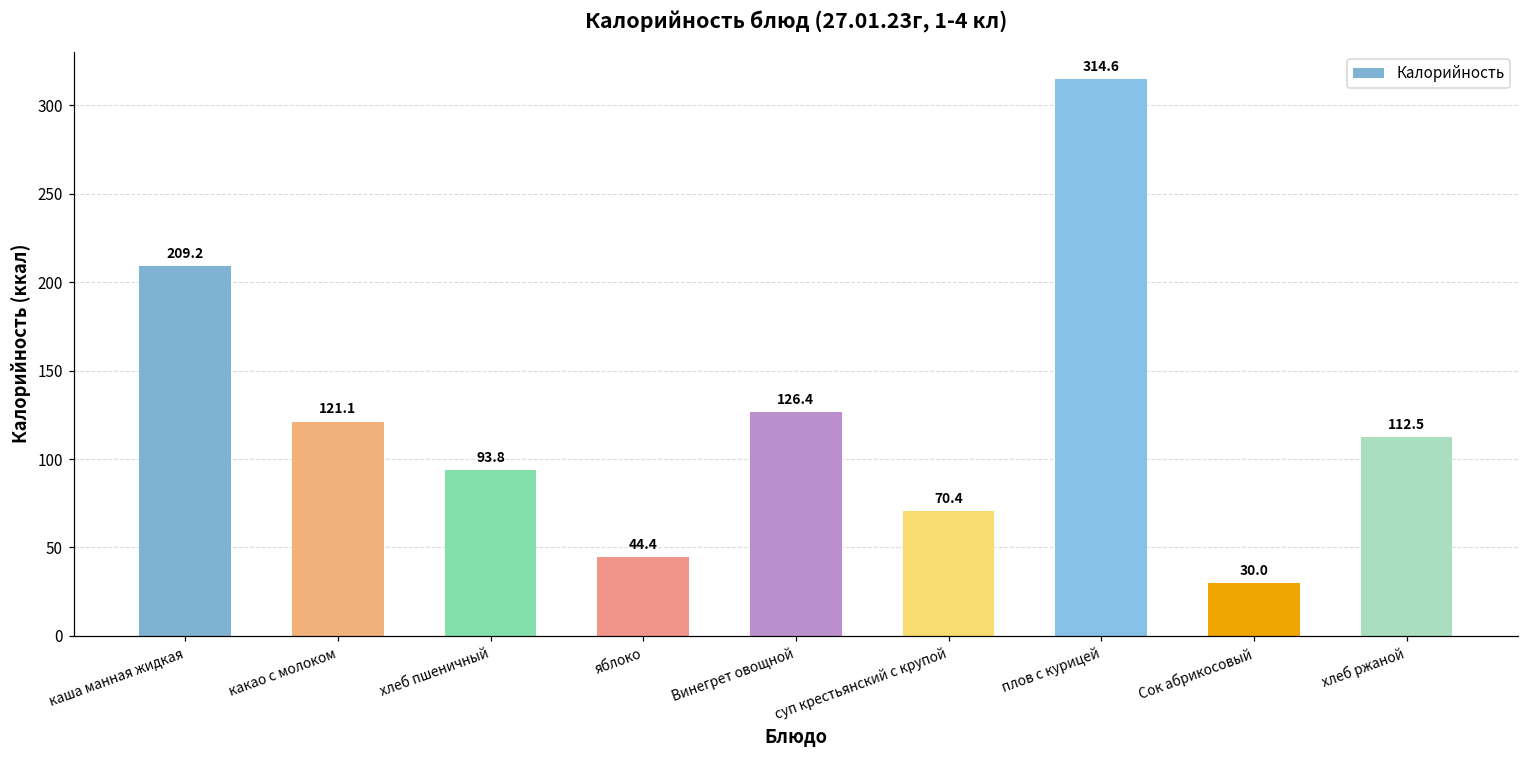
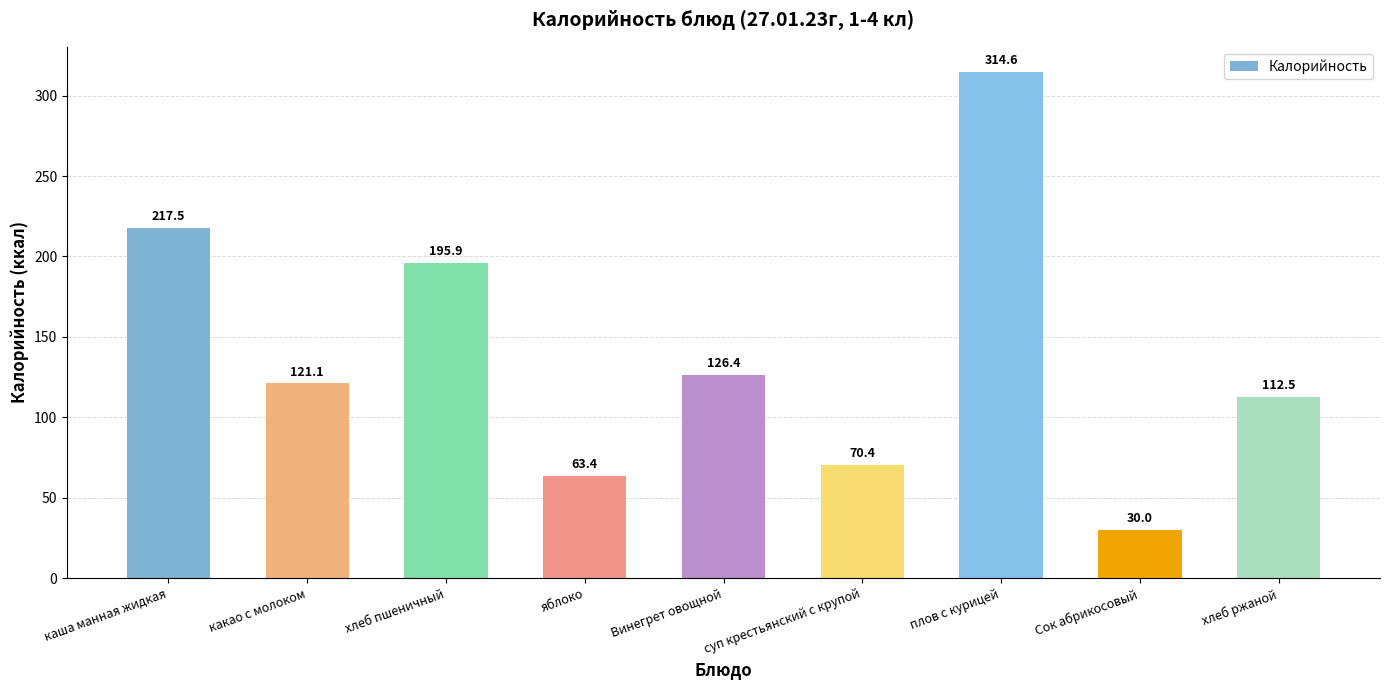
каша манная жидкая: 209.2 -> 217.5
хлеб пшеничный: 93.8 -> 195.9
яблоко: 44.4 -> 63.4
